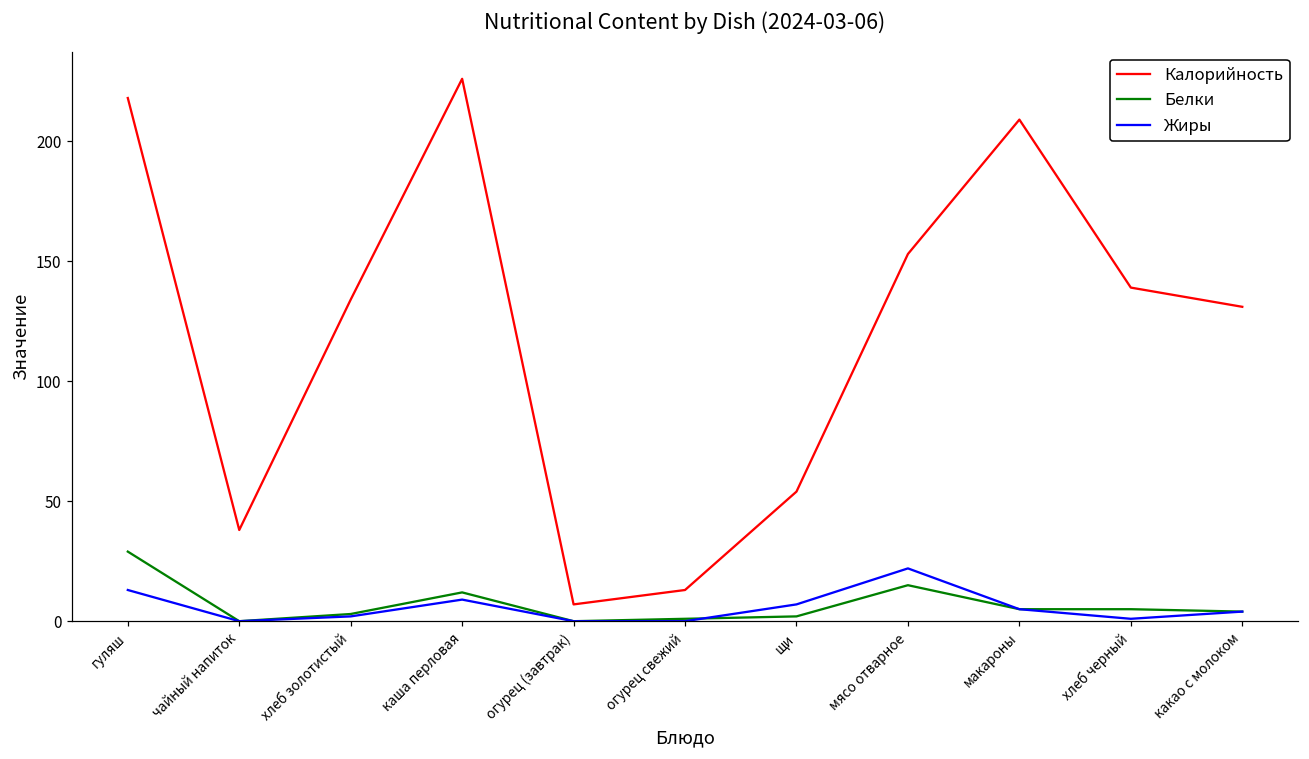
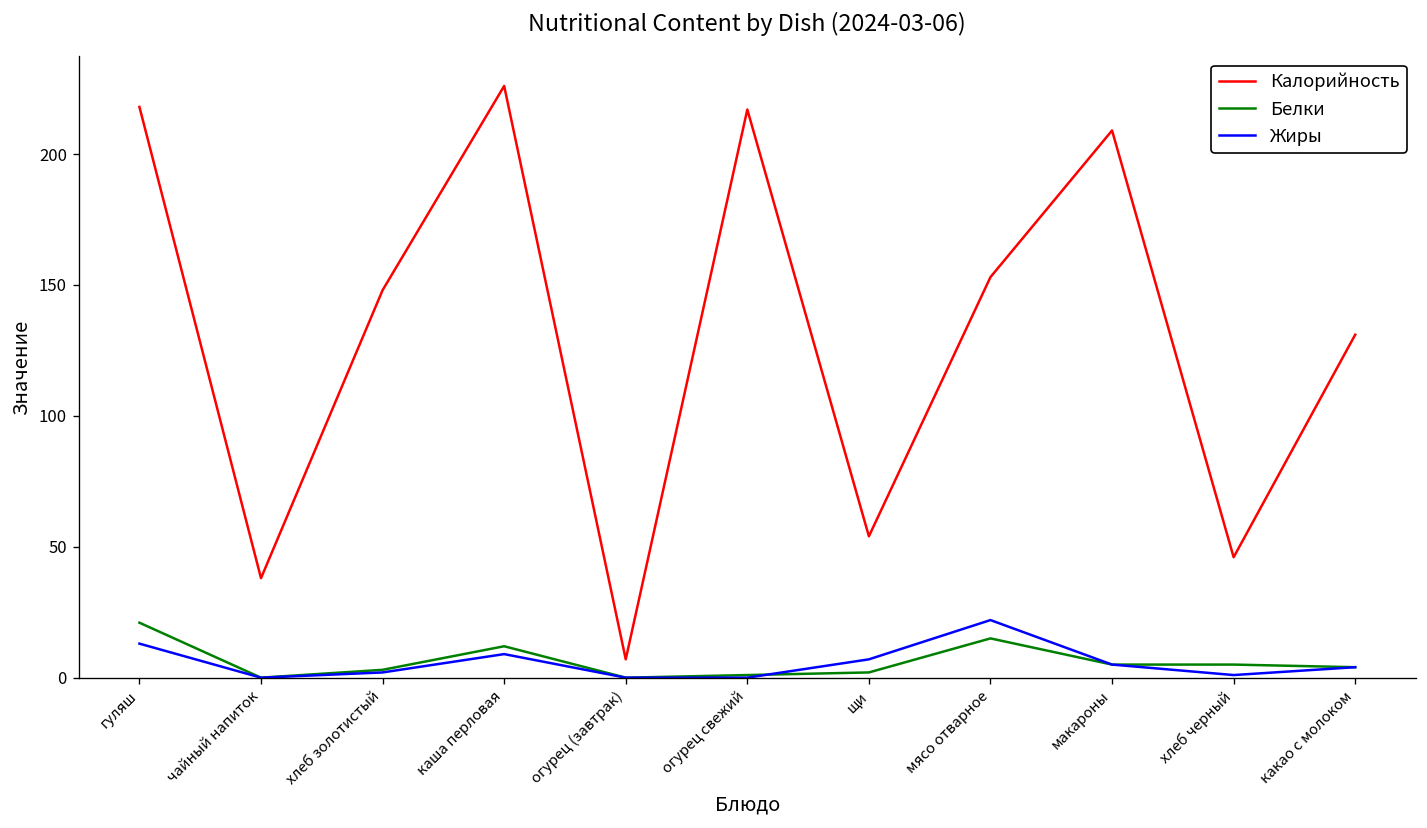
Белки, гуляш: 29 -> 21
Калорийность, хлеб золотистый: 134 -> 148
Калорийность, огурец свежий: 13 -> 217
Калорийность, хлеб черный: 139 -> 46
